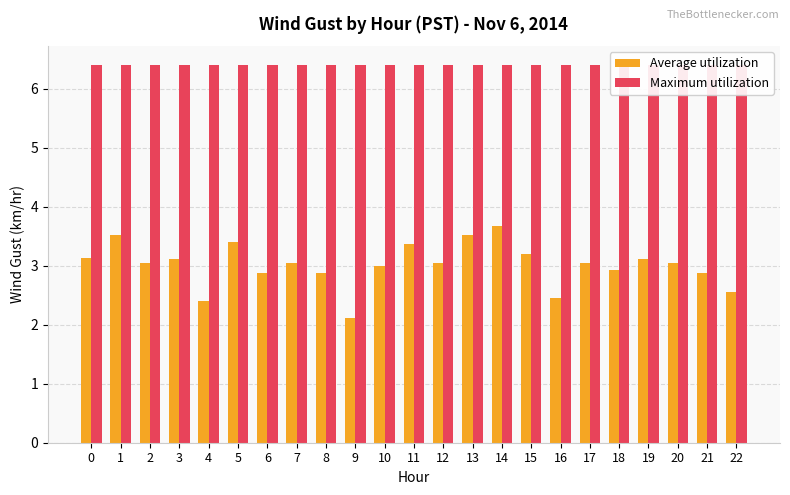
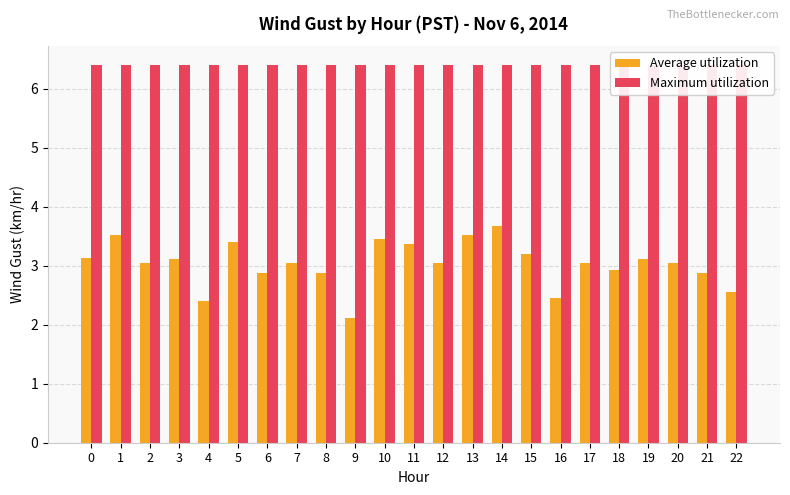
Average utilization, 10: 3.0 -> 3.5
